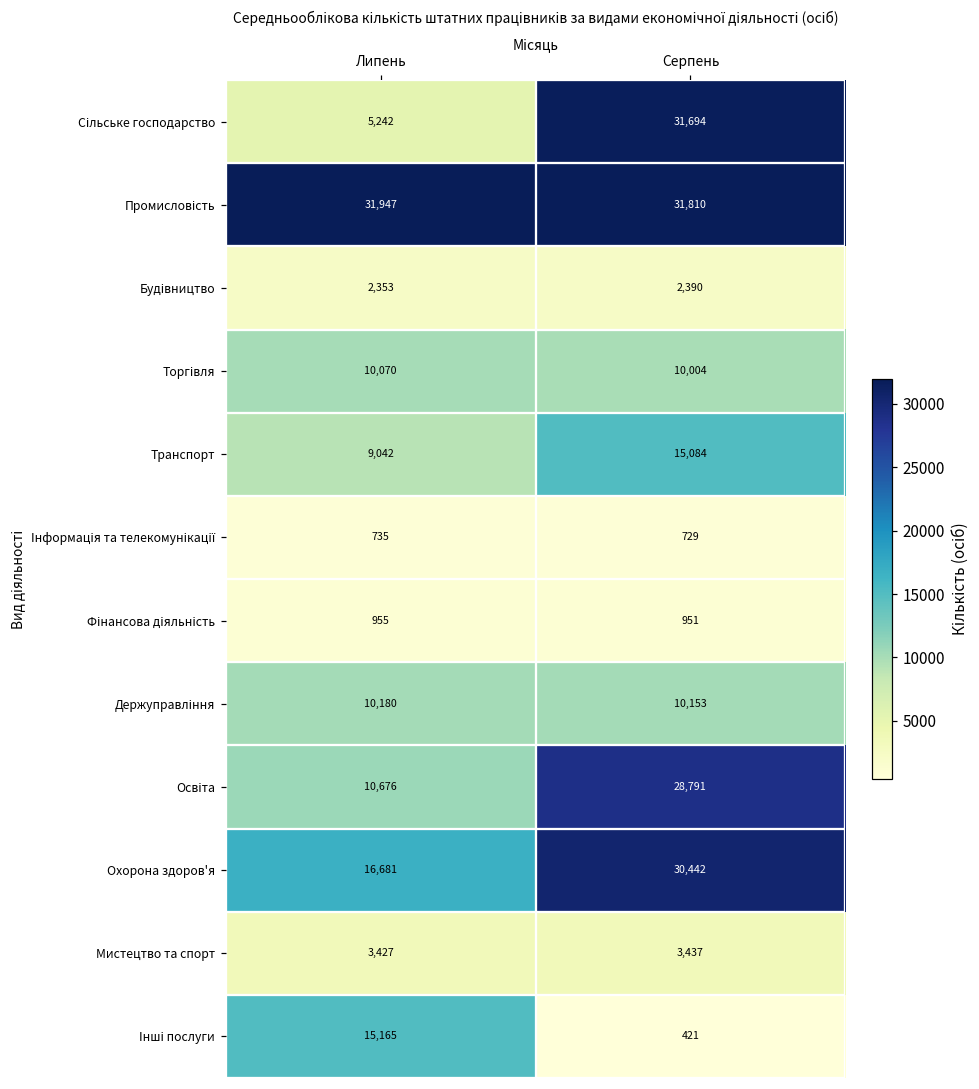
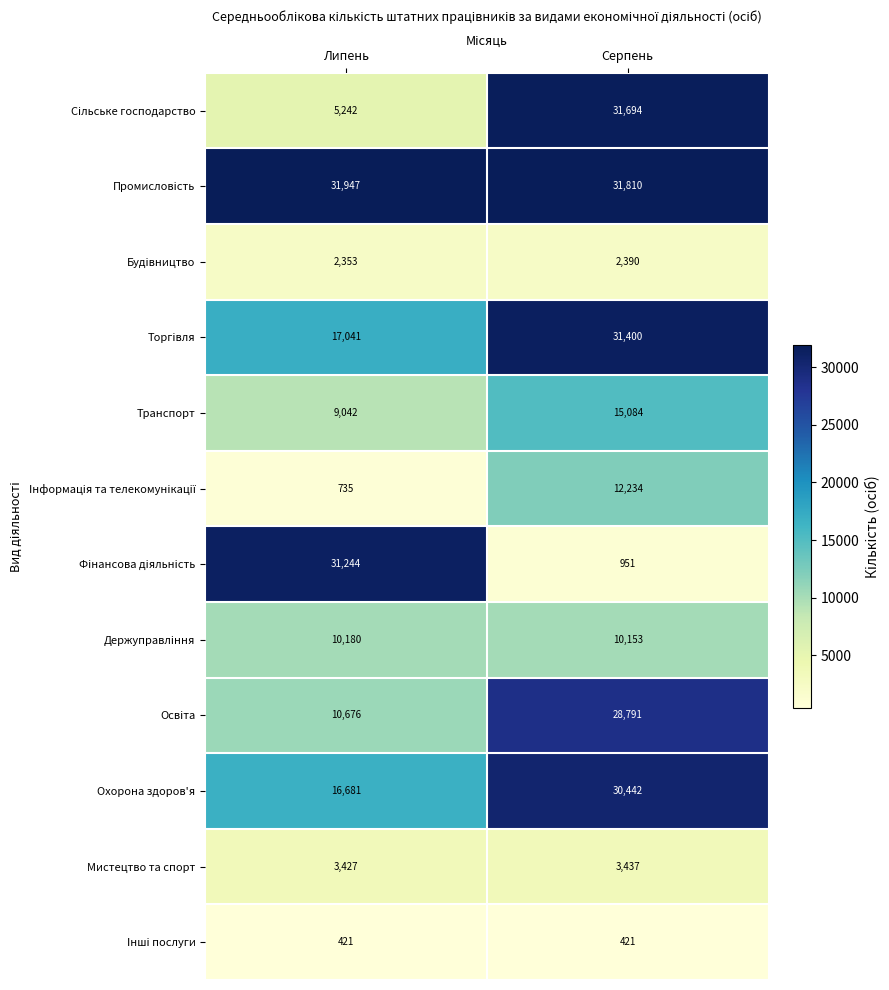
Торгівля, Липень: 10,070 -> 17,041
Торгівля, Серпень: 10,004 -> 31,400
Інформація та телекомунікації, Серпень: 729 -> 12,234
Фінансова діяльність, Липень: 955 -> 31,244
Інші послуги, Липень: 15,165 -> 421
